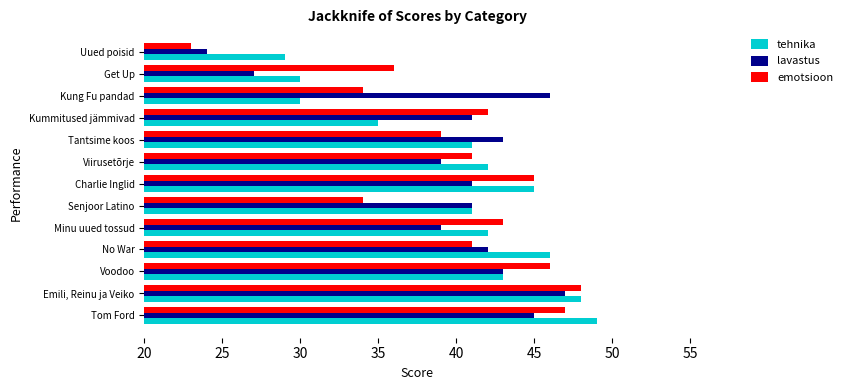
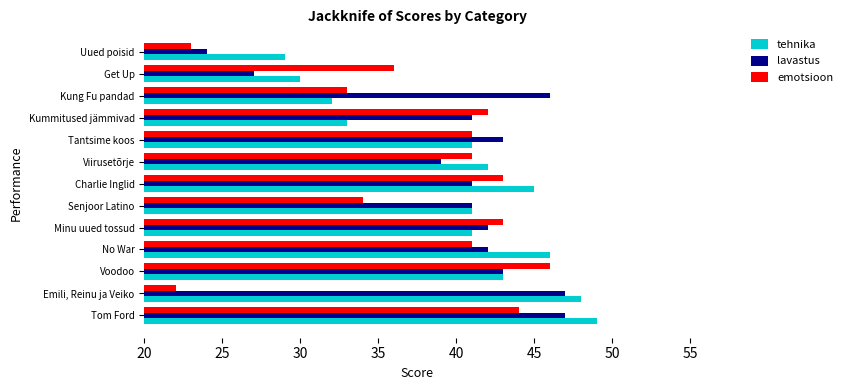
emotsioon, Kung Fu pandad: 34 -> 33
tehnika, Kung Fu pandad: 30 -> 32
tehnika, Kummitused jämmivad: 35 -> 33
emotsioon, Tantsime koos: 39 -> 41
emotsioon, Charlie Inglid: 45 -> 43
lavastus, Minu uued tossud: 39 -> 42
tehnika, Minu uued tossud: 42 -> 41
emotsioon, Emili, Reinu ja Veiko: 48 -> 22
emotsioon, Tom Ford: 47 -> 44
lavastus, Tom Ford: 45 -> 47
